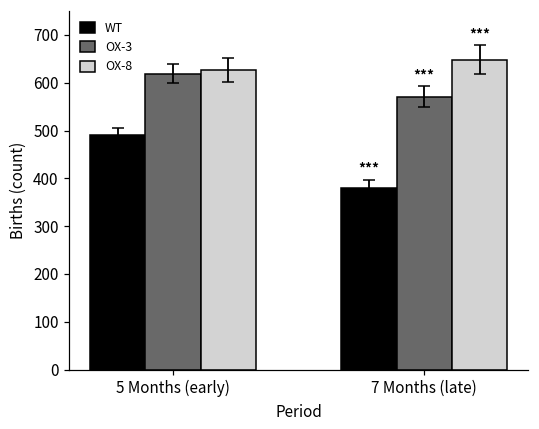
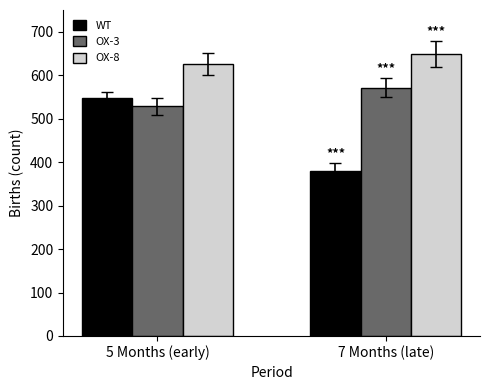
WT, 5 Months (early): 490 -> 550
OX-3, 5 Months (early): 620 -> 530
